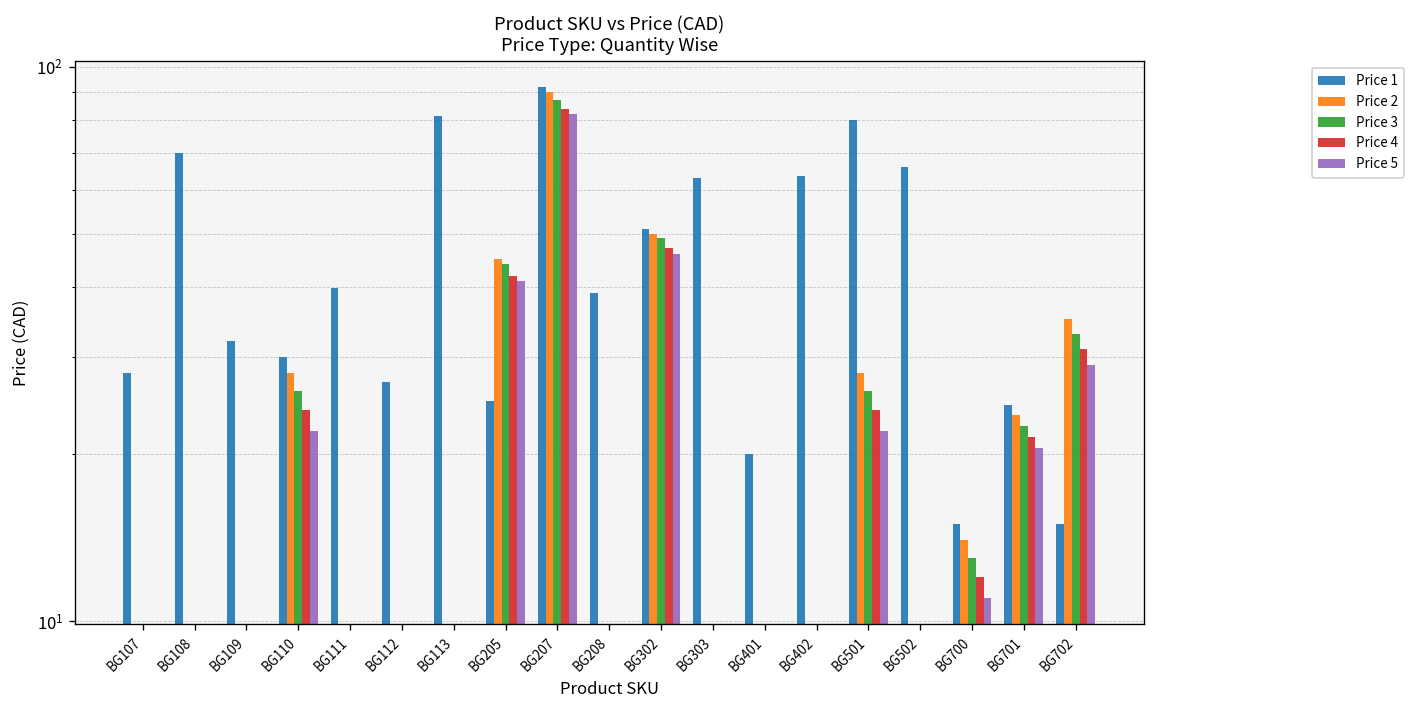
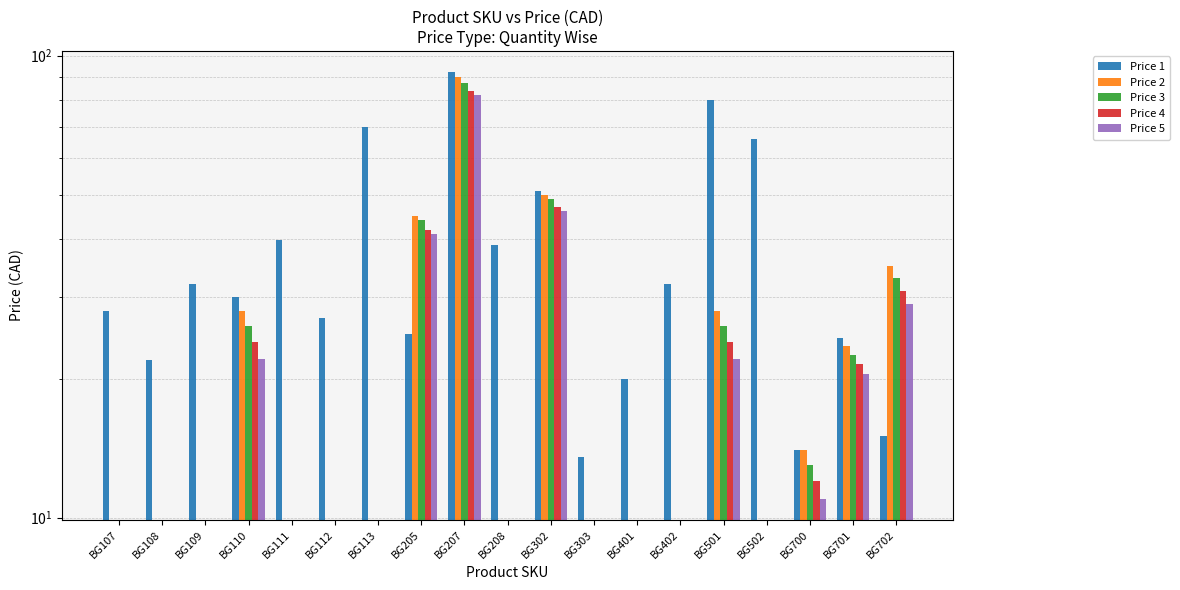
Price 1, BG108: 70 -> 22
Price 1, BG113: 81 -> 70
Price 1, BG303: 63 -> 13.6
Price 1, BG402: 64 -> 32
Price 1, BG700: 15 -> 14
